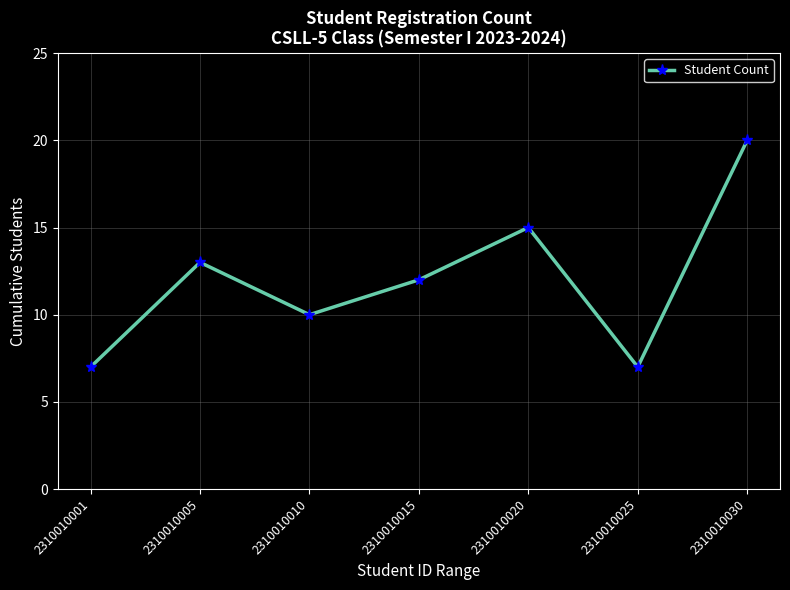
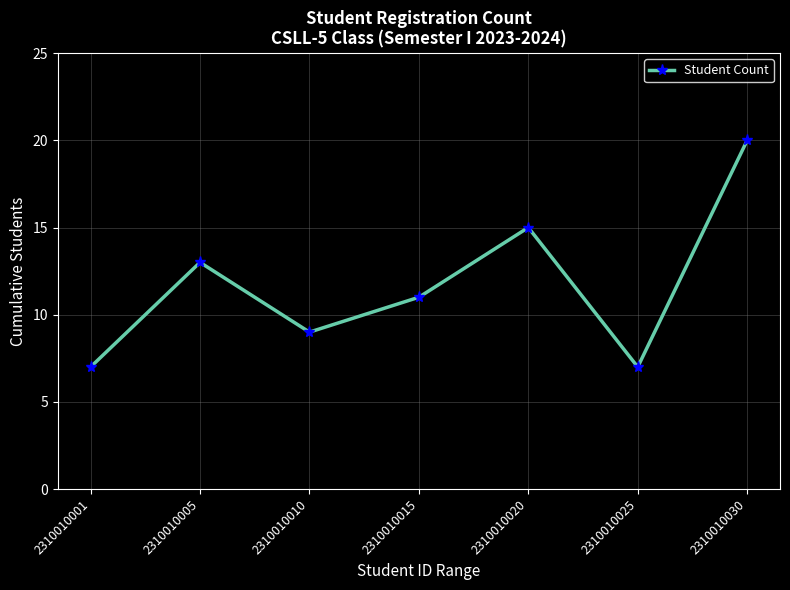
2310010010: 10 -> 9
2310010015: 12 -> 11
